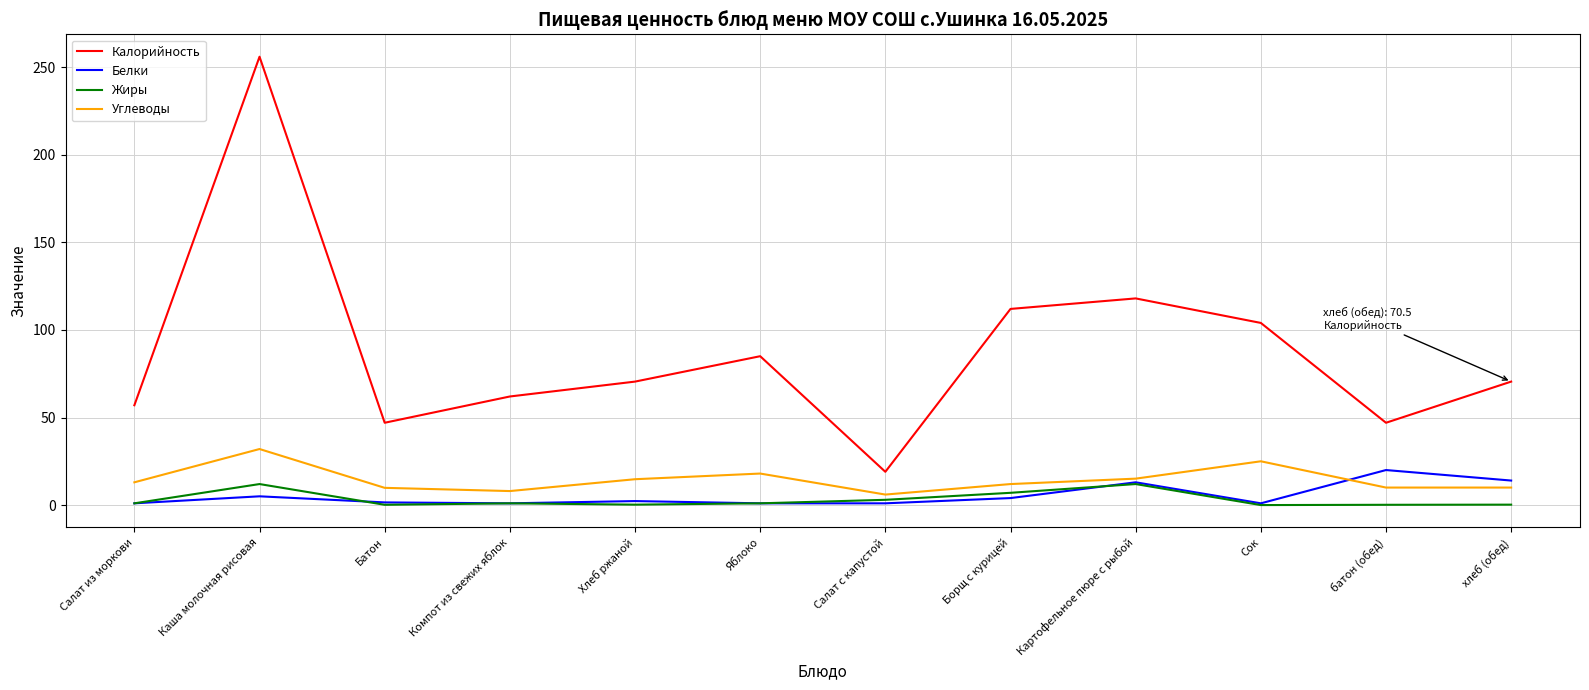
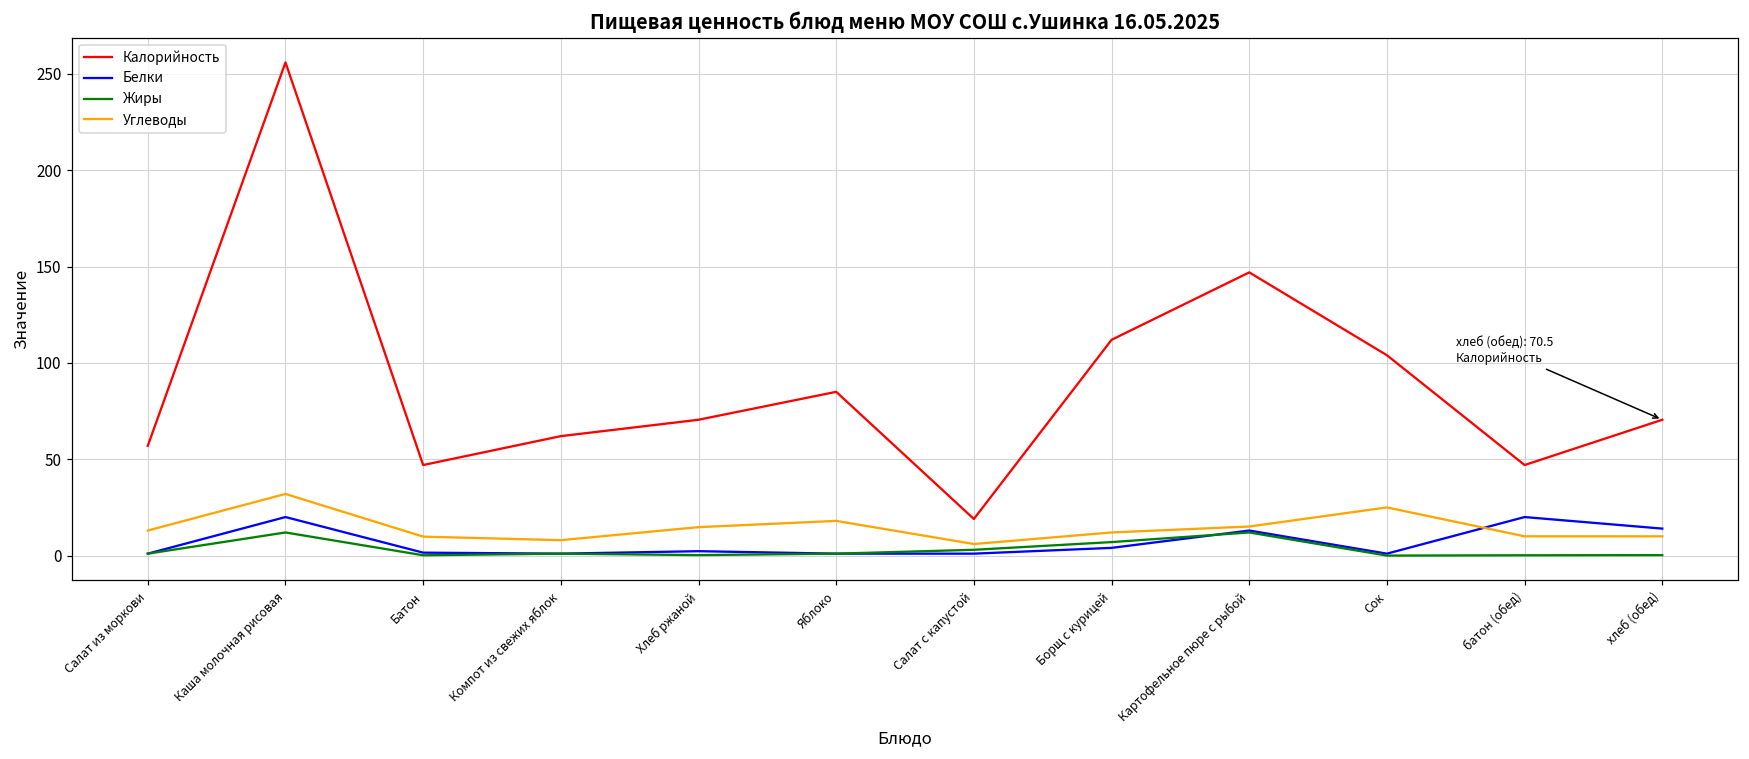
Белки, Каша молочная рисовая: 5 -> 20
Калорийность, Картофельное пюре с рыбой: 118 -> 147
